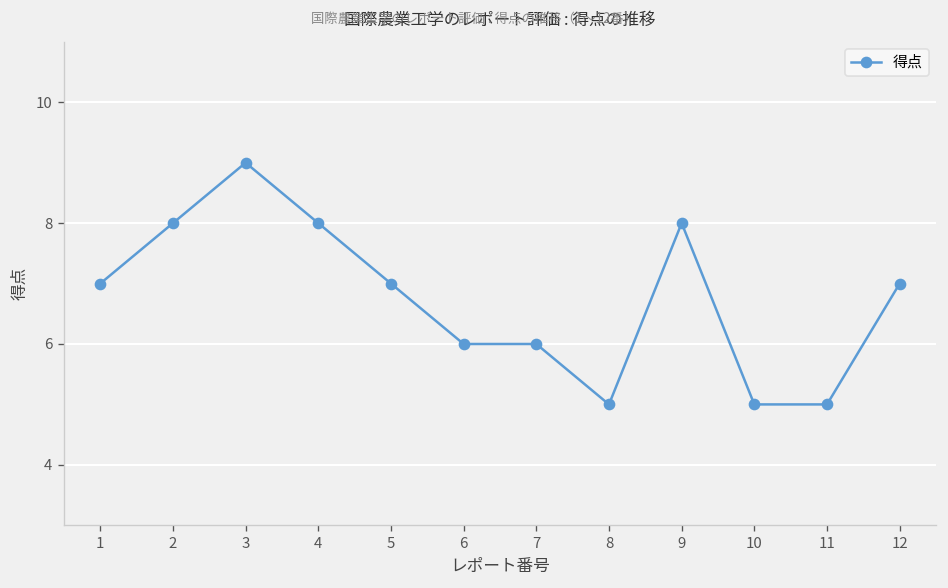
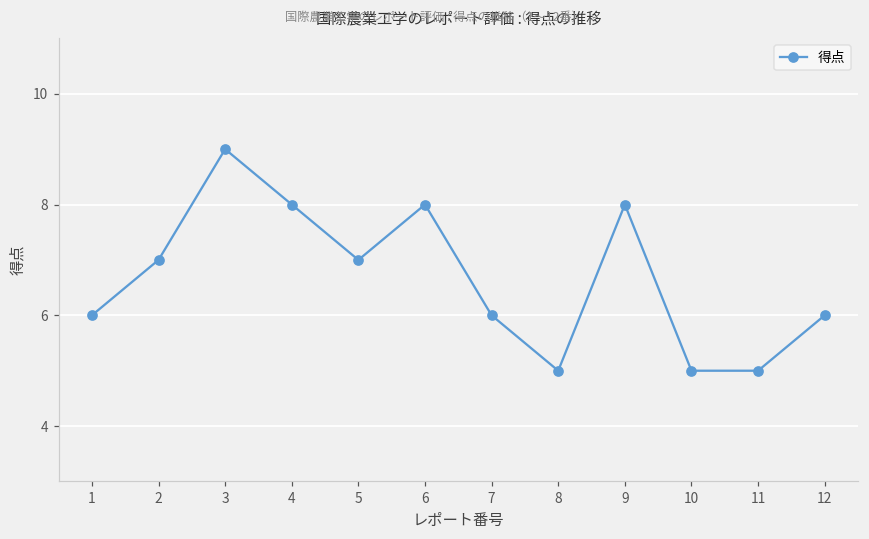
1: 7 -> 6
2: 8 -> 7
6: 6 -> 8
12: 7 -> 6
